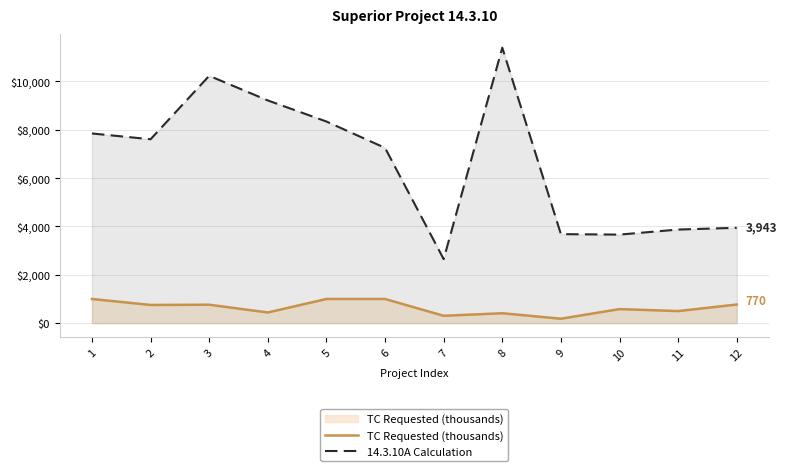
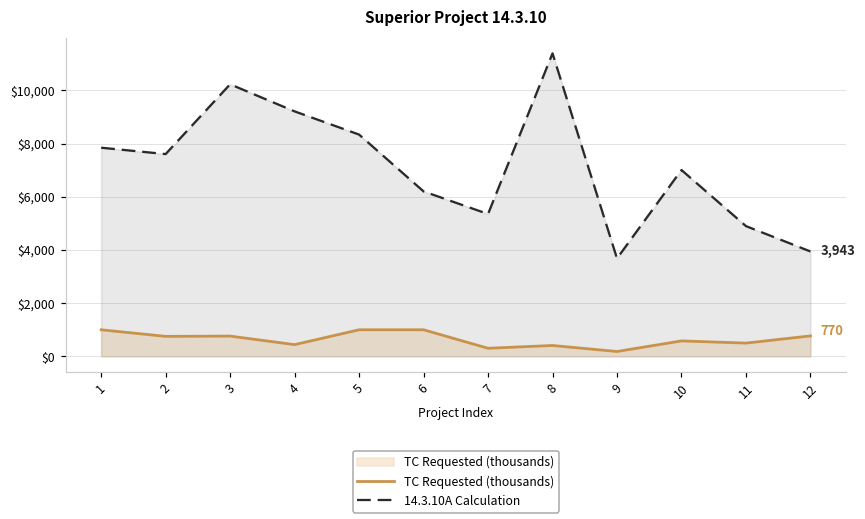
14.3.10A Calculation, 6: $7,200 -> $6,200
14.3.10A Calculation, 7: $2,600 -> $5,400
14.3.10A Calculation, 10: $3,700 -> $7,000
14.3.10A Calculation, 11: $3,900 -> $4,900
